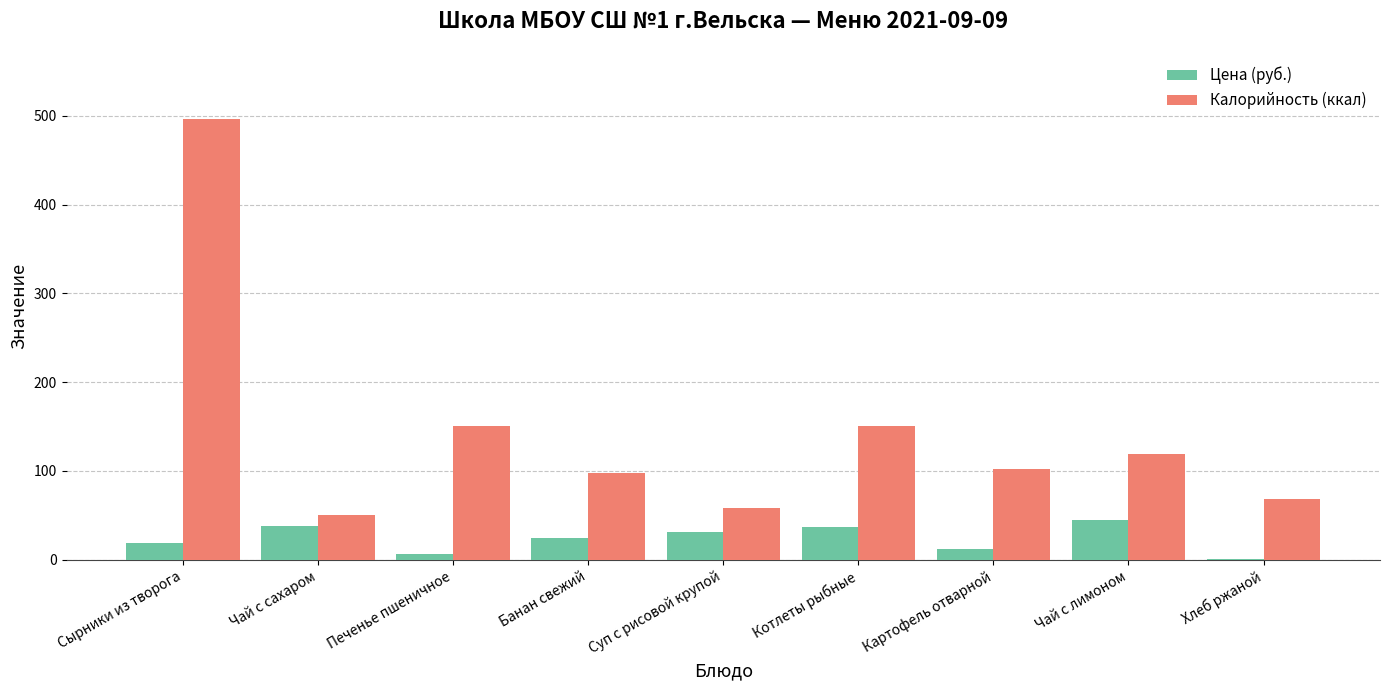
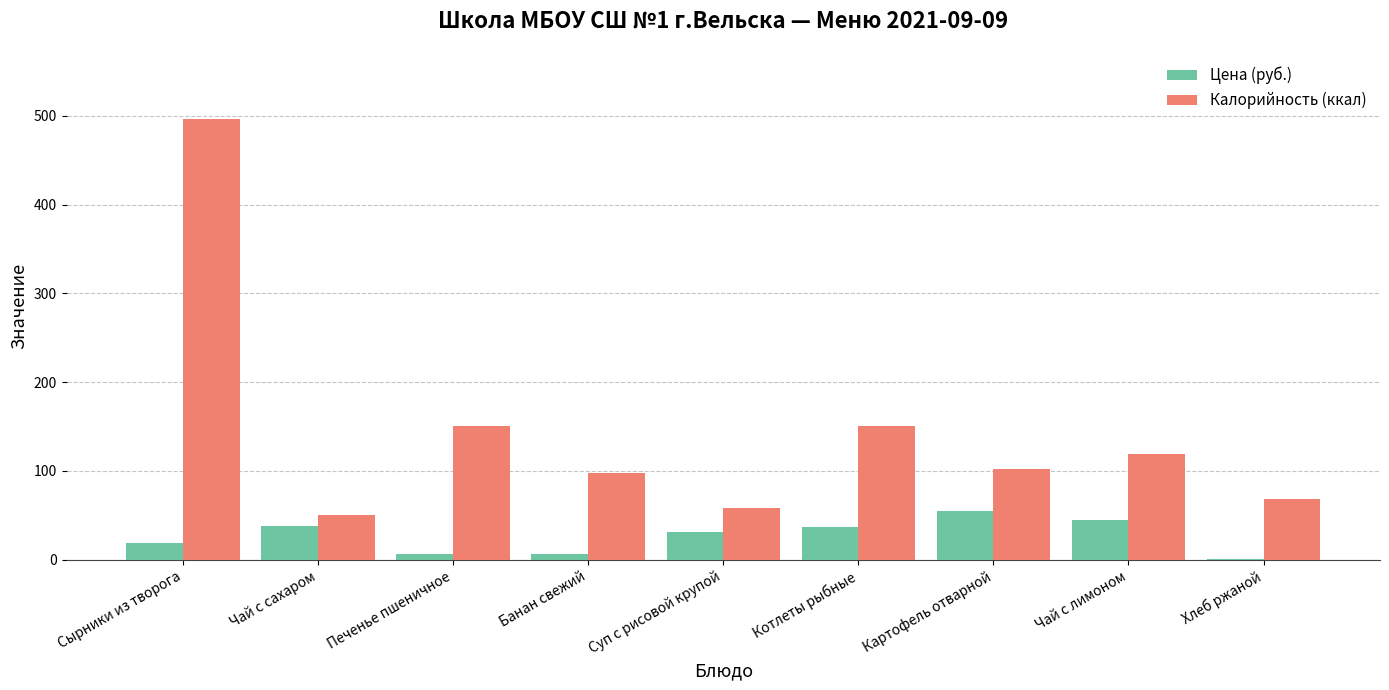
Цена (руб.), Банан свежий: 20 -> 10
Цена (руб.), Картофель отварной: 10 -> 60
